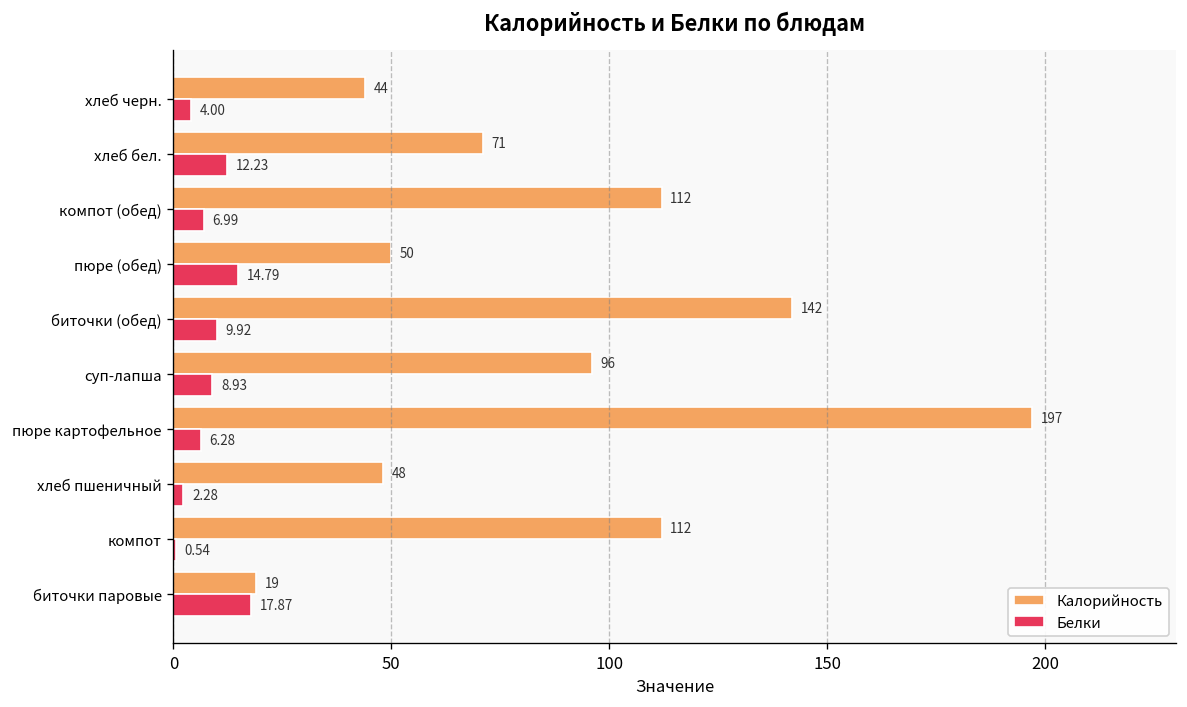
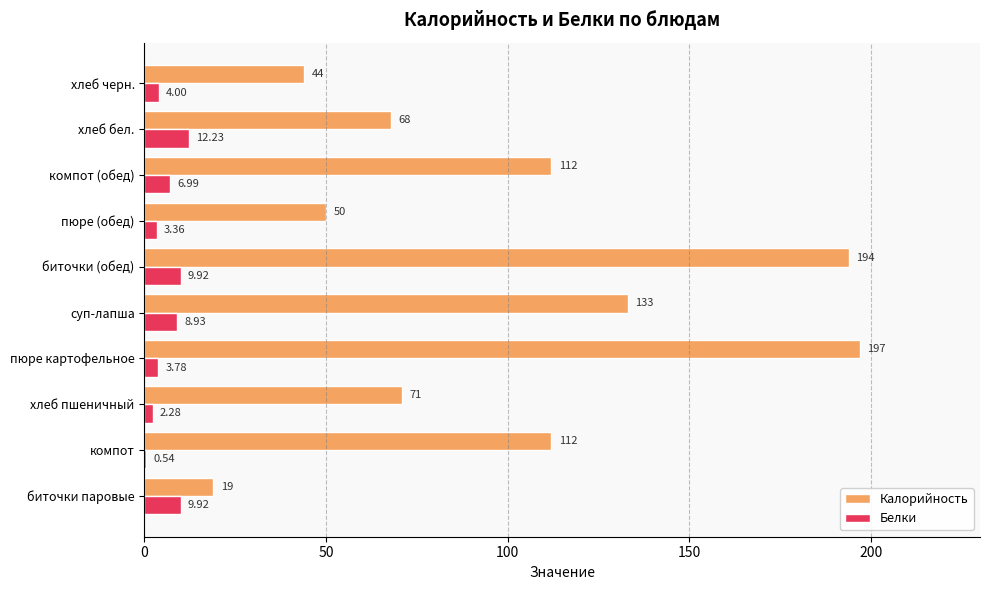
Калорийность, хлеб бел.: 71 -> 68
Белки, пюре (обед): 14.79 -> 3.36
Калорийность, биточки (обед): 142 -> 194
Калорийность, суп-лапша: 96 -> 133
Белки, пюре картофельное: 6.28 -> 3.78
Калорийность, хлеб пшеничный: 48 -> 71
Белки, биточки паровые: 17.87 -> 9.92
